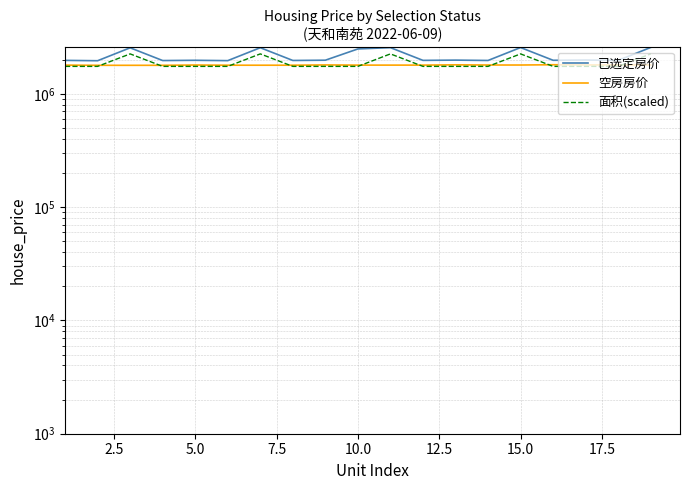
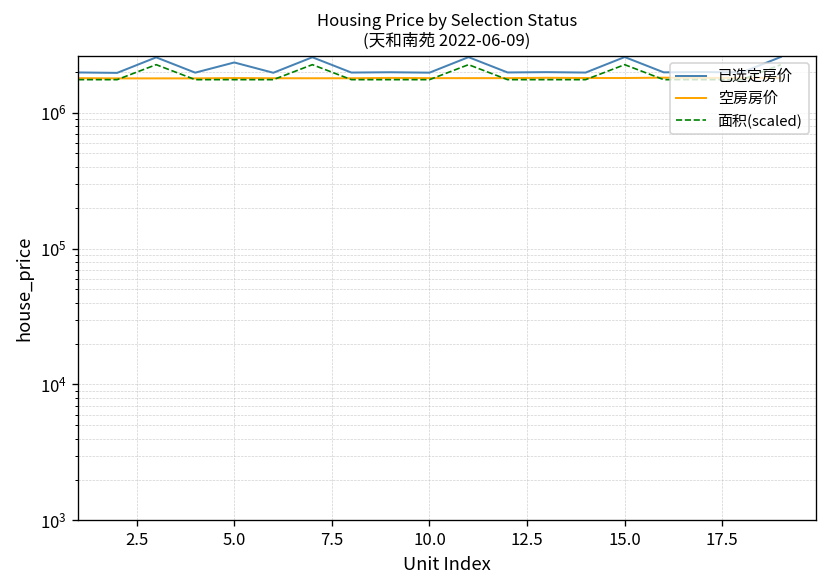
已选定房价, 5.0: 2000000 -> 2300000
已选定房价, 10.0: 2500000 -> 2000000
